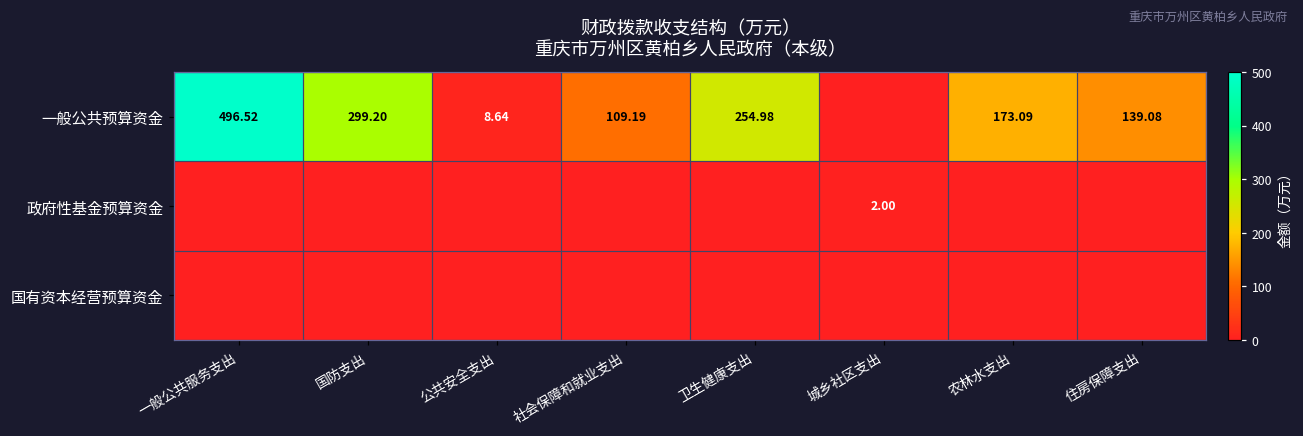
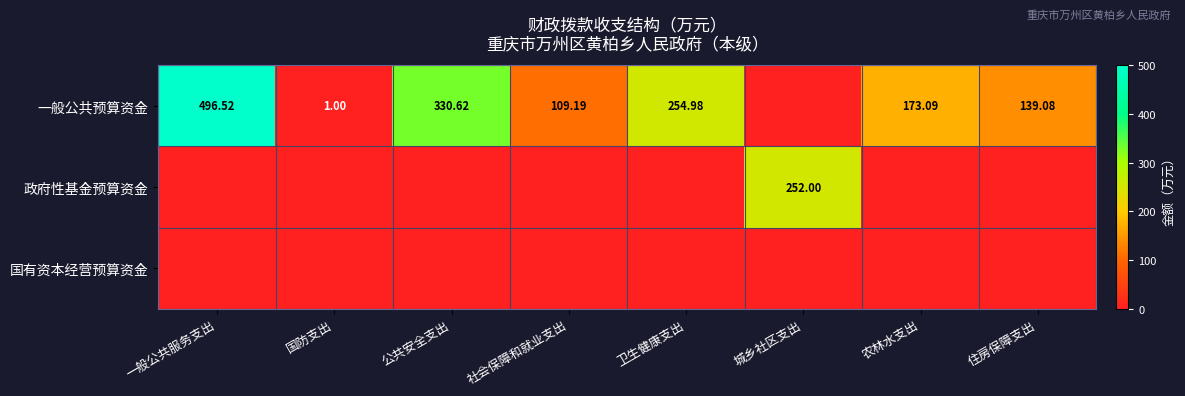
一般公共预算资金, 国防支出: 299.20 -> 1.00
一般公共预算资金, 公共安全支出: 8.64 -> 330.62
政府性基金预算资金, 城乡社区支出: 2.00 -> 252.00
